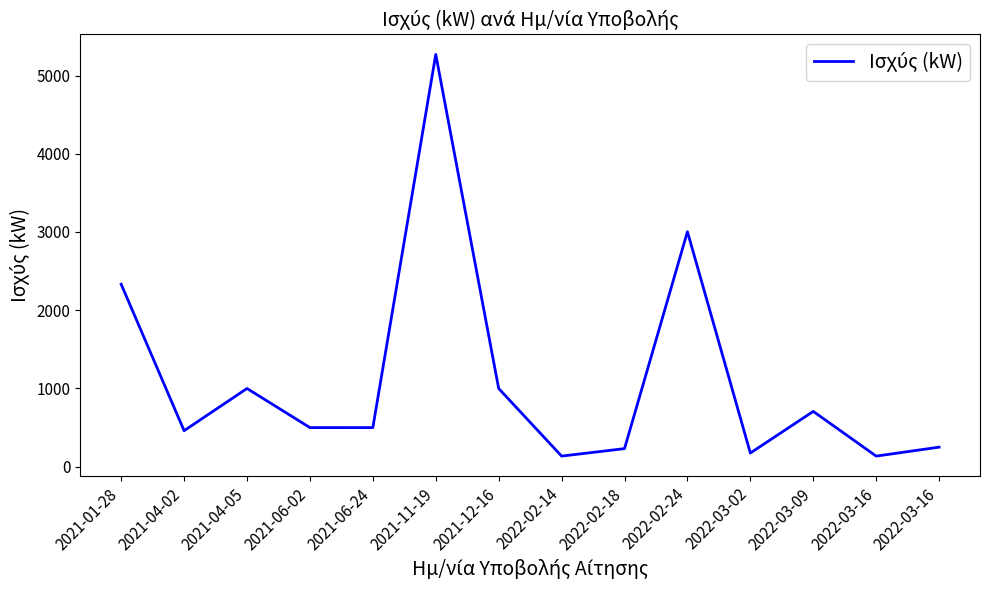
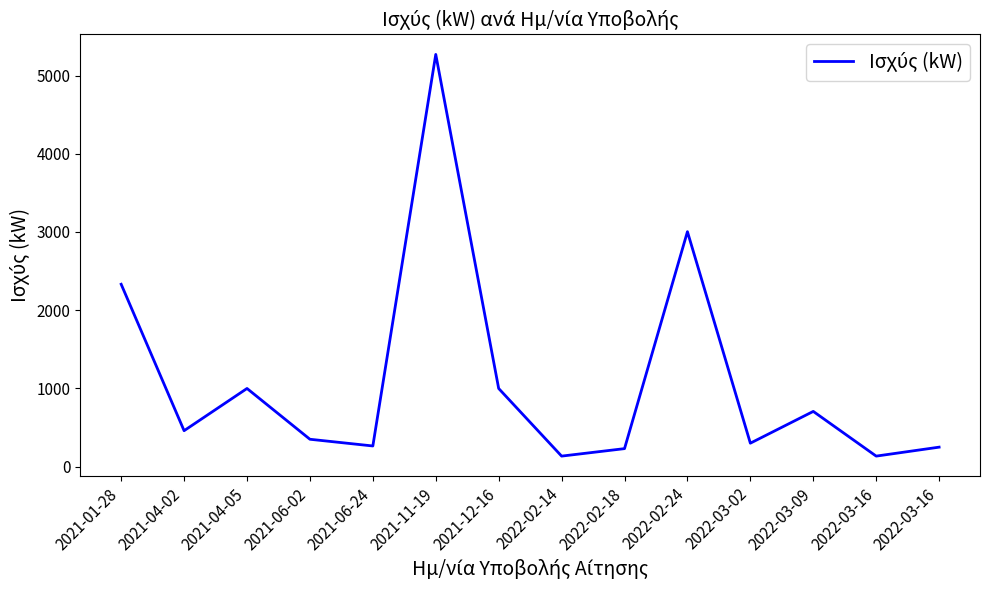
2021-06-02: 500 -> 400
2021-06-24: 500 -> 300
2022-03-02: 200 -> 300
